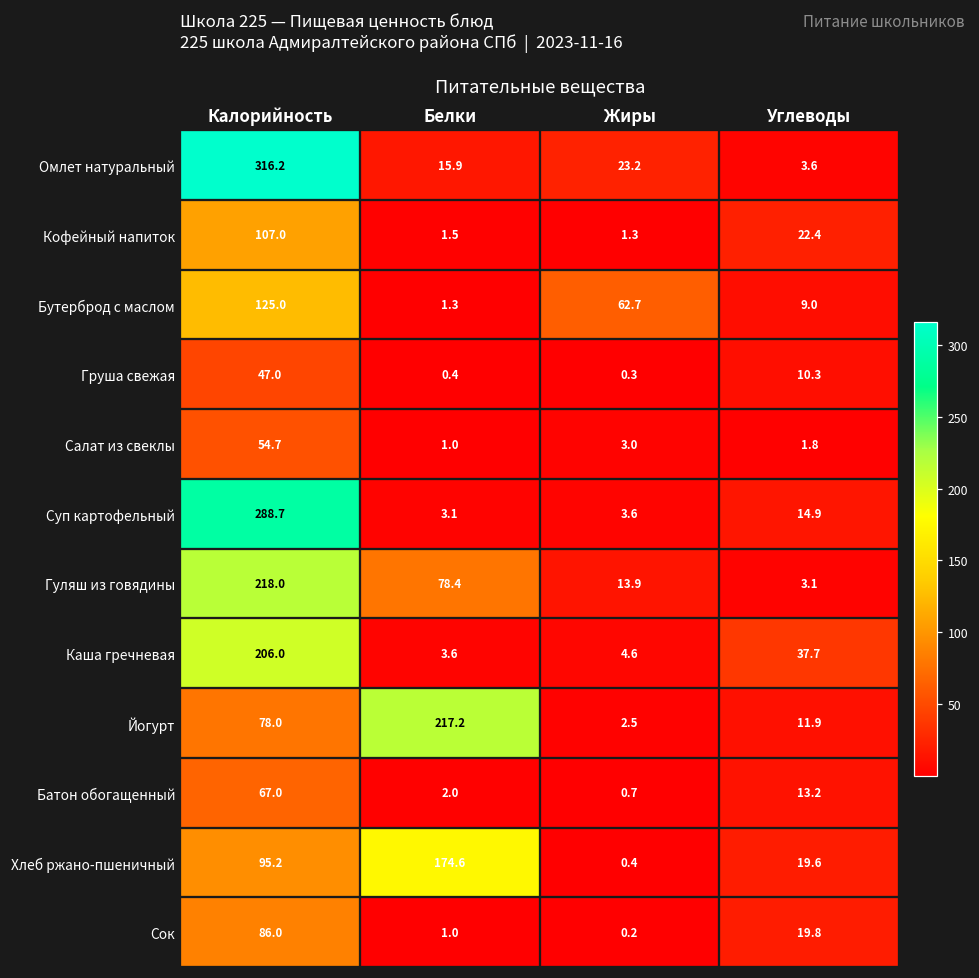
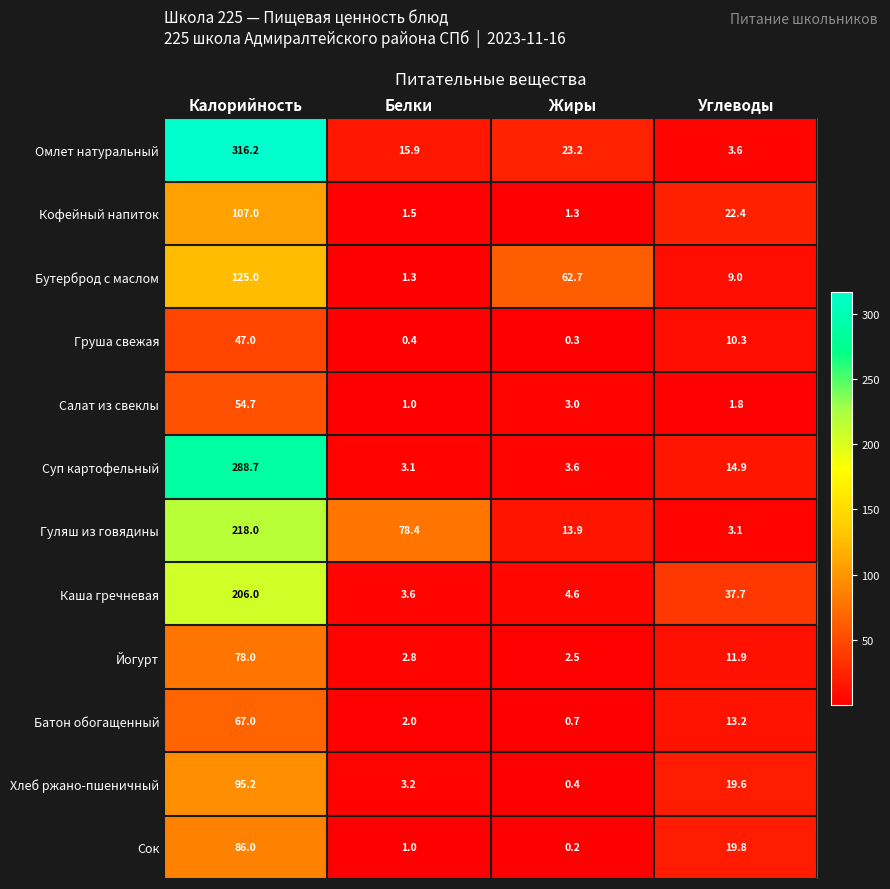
Йогурт, Белки: 217.2 -> 2.8
Хлеб ржано-пшеничный, Белки: 174.6 -> 3.2
